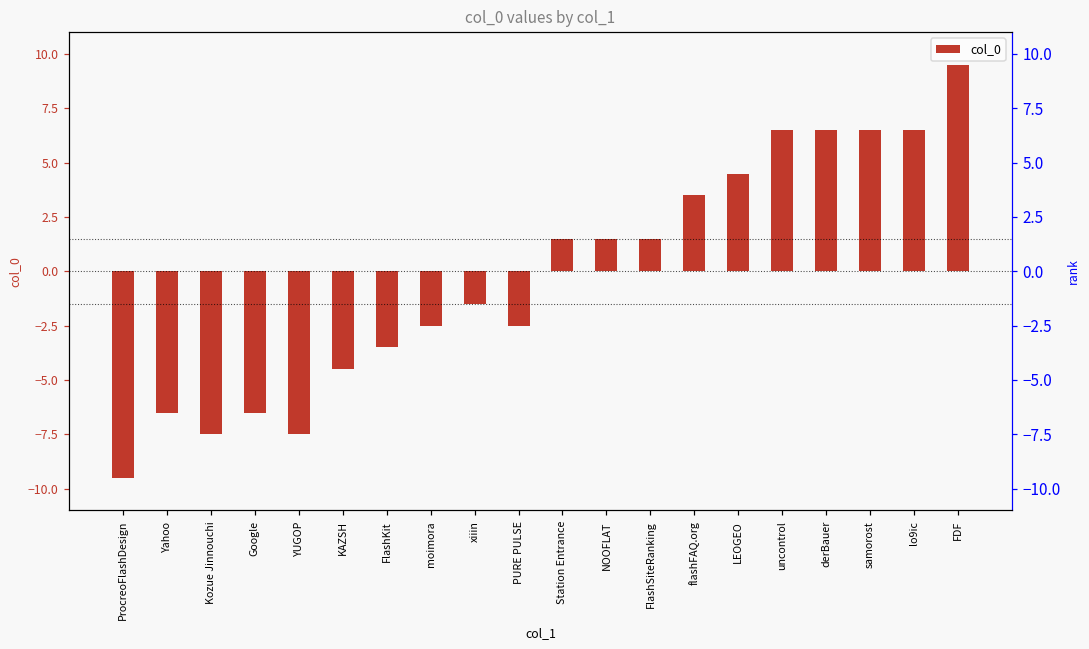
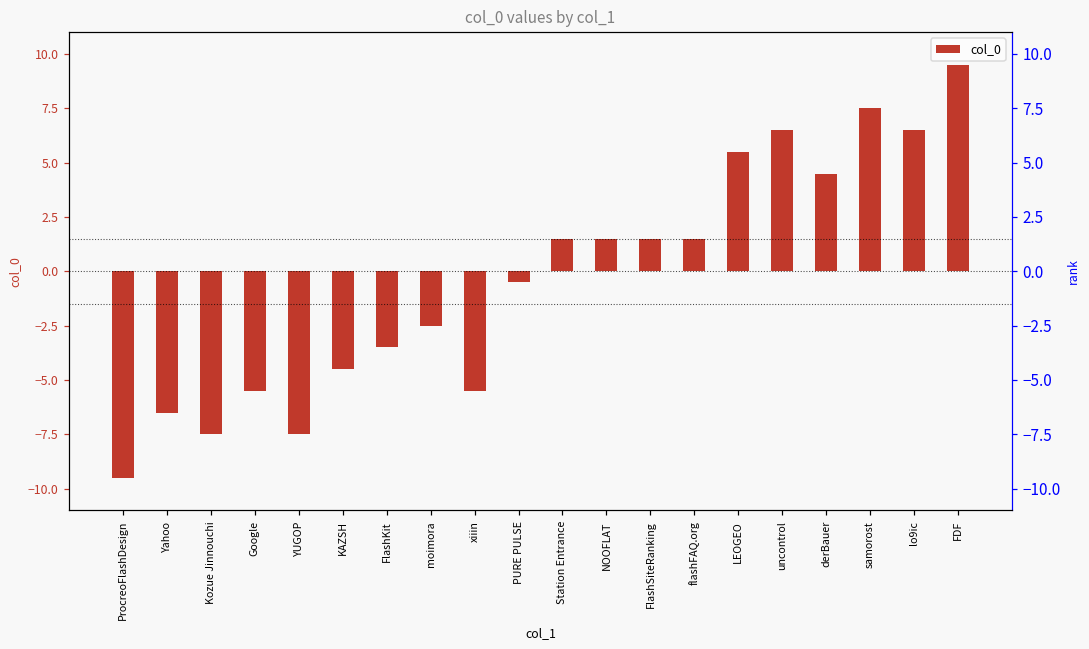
Google: -6.5 -> -5.5
xiiin: -1.5 -> -5.5
PURE PULSE: -2.5 -> -0.5
flashFAQ.org: 3.5 -> 1.5
LEOGEO: 4.5 -> 5.5
derBauer: 6.5 -> 4.5
samorost: 6.5 -> 7.5
